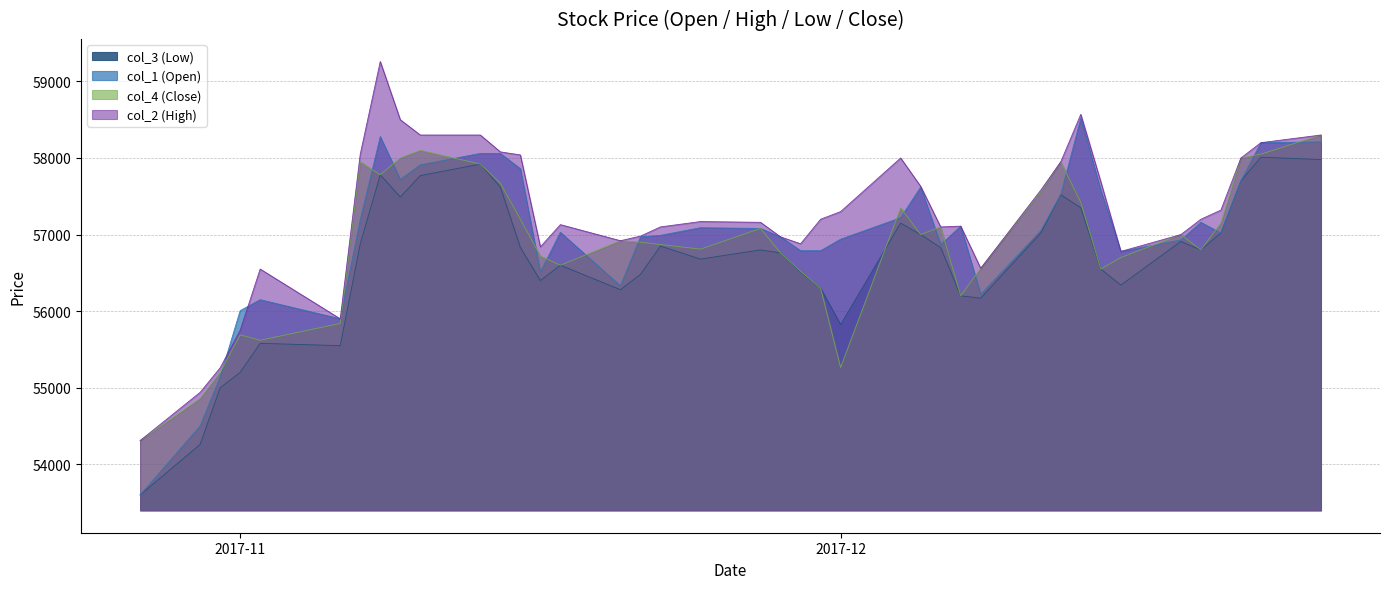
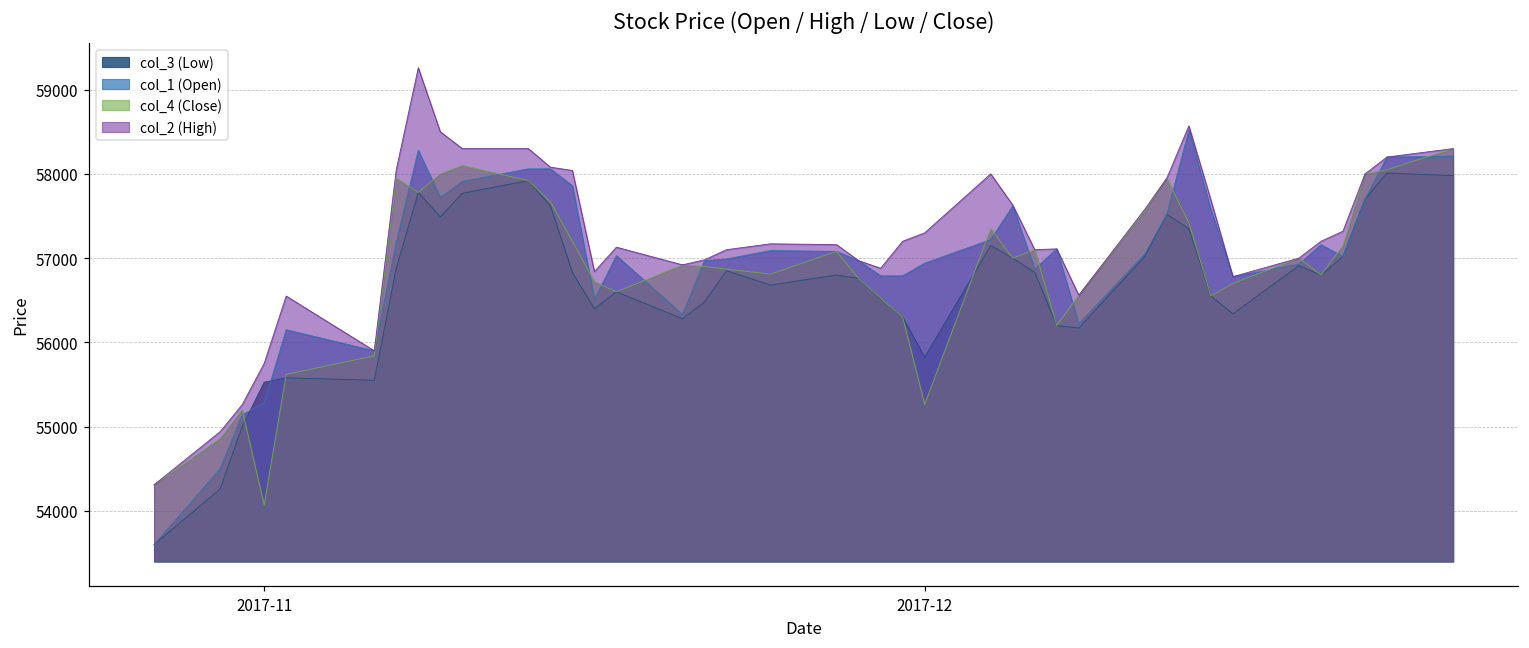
col_3 (Low), 2017-11: 55200 -> 55500
col_1 (Open), 2017-11: 56000 -> 55300
col_4 (Close), 2017-11: 55700 -> 54100
